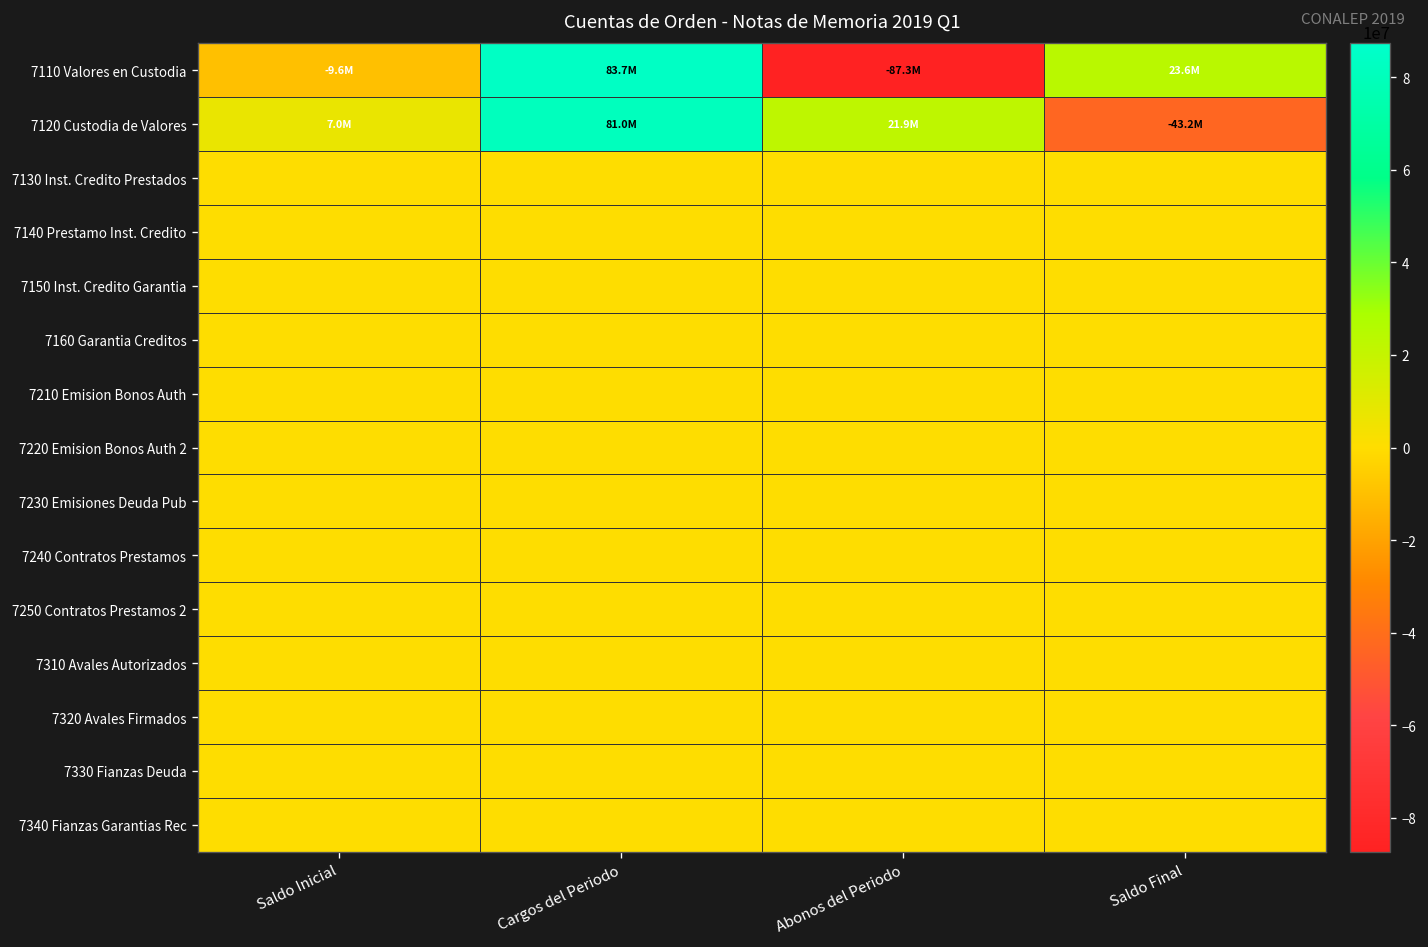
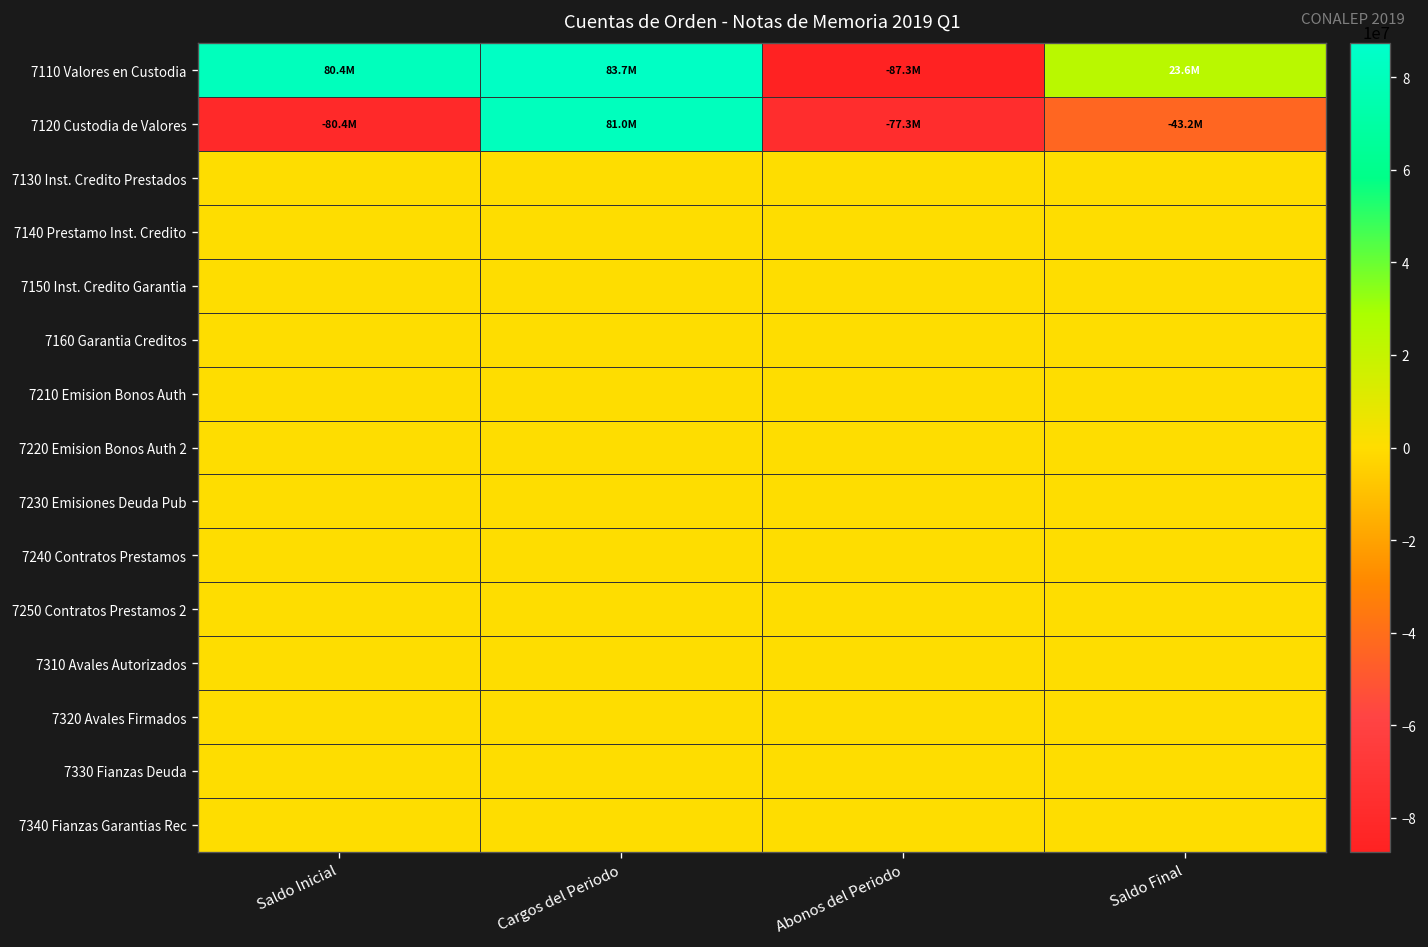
7110 Valores en Custodia, Saldo Inicial: -9.6M -> 80.4M
7120 Custodia de Valores, Saldo Inicial: 7.0M -> -80.4M
7120 Custodia de Valores, Abonos del Periodo: 21.9M -> -77.3M
